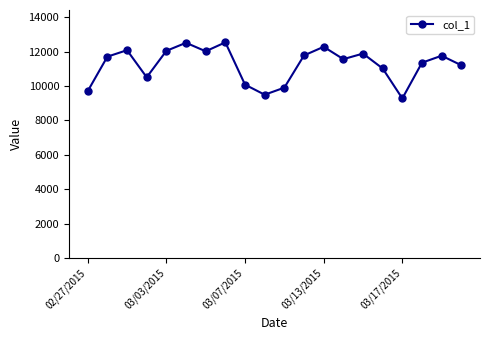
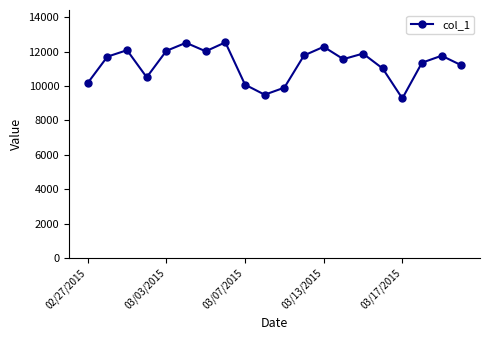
02/27/2015: 9700 -> 10200
